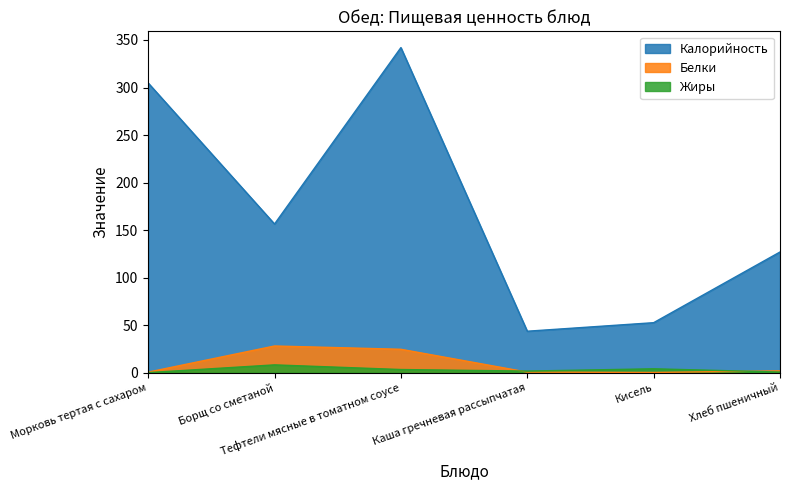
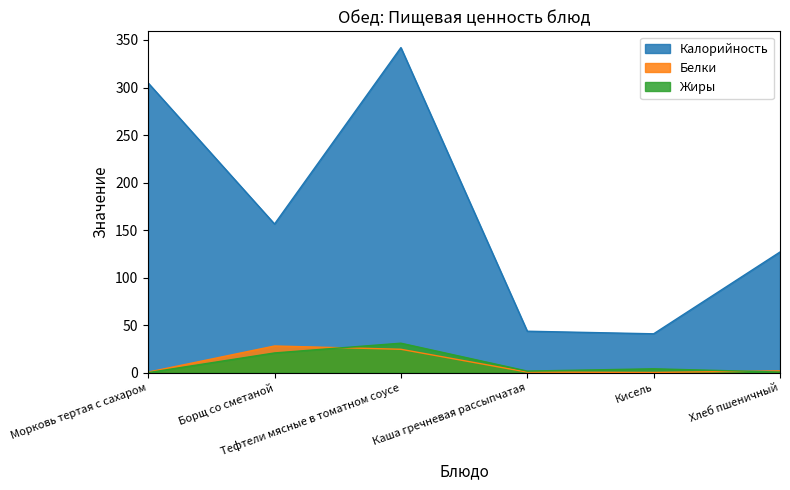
Жиры, Борщ со сметаной: 10 -> 20
Жиры, Тефтели мясные в томатном соусе: 0 -> 30
Калорийность, Кисель: 50 -> 40
